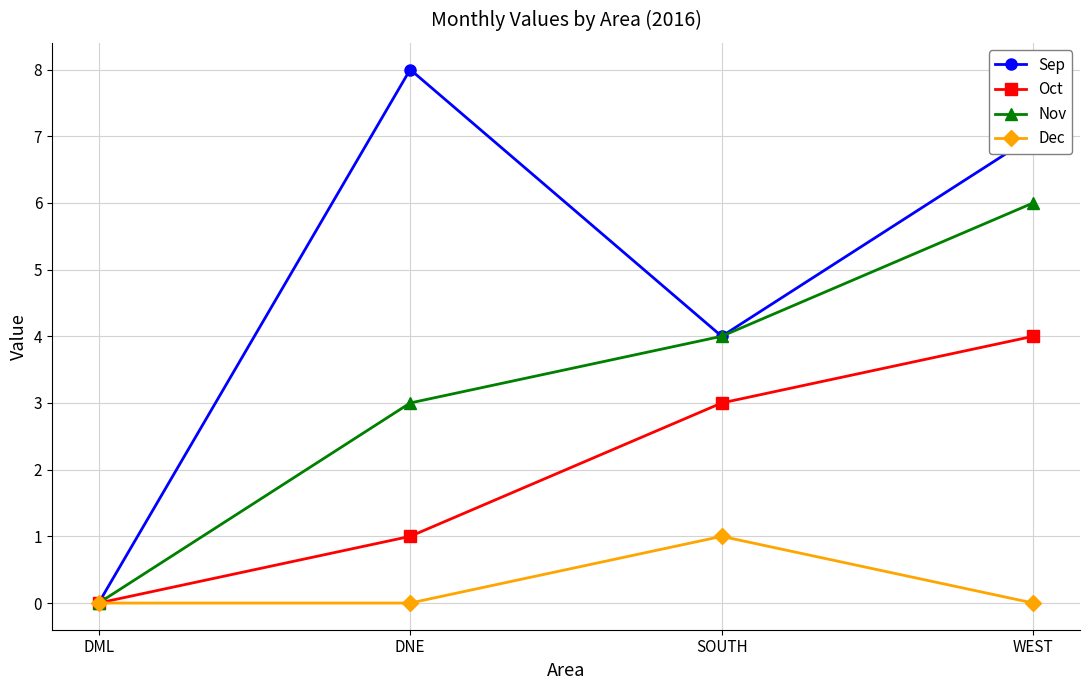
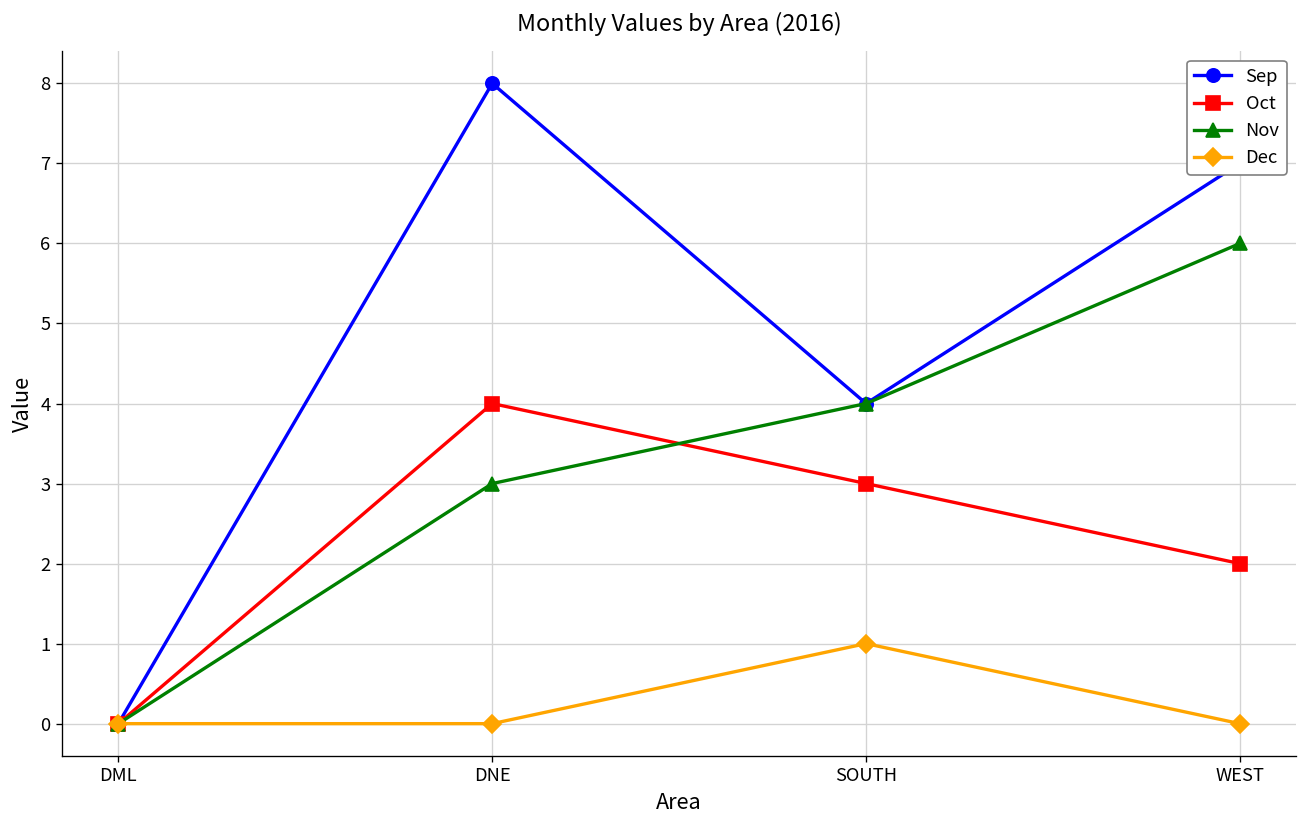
Oct, DNE: 1 -> 4
Oct, WEST: 4 -> 2
